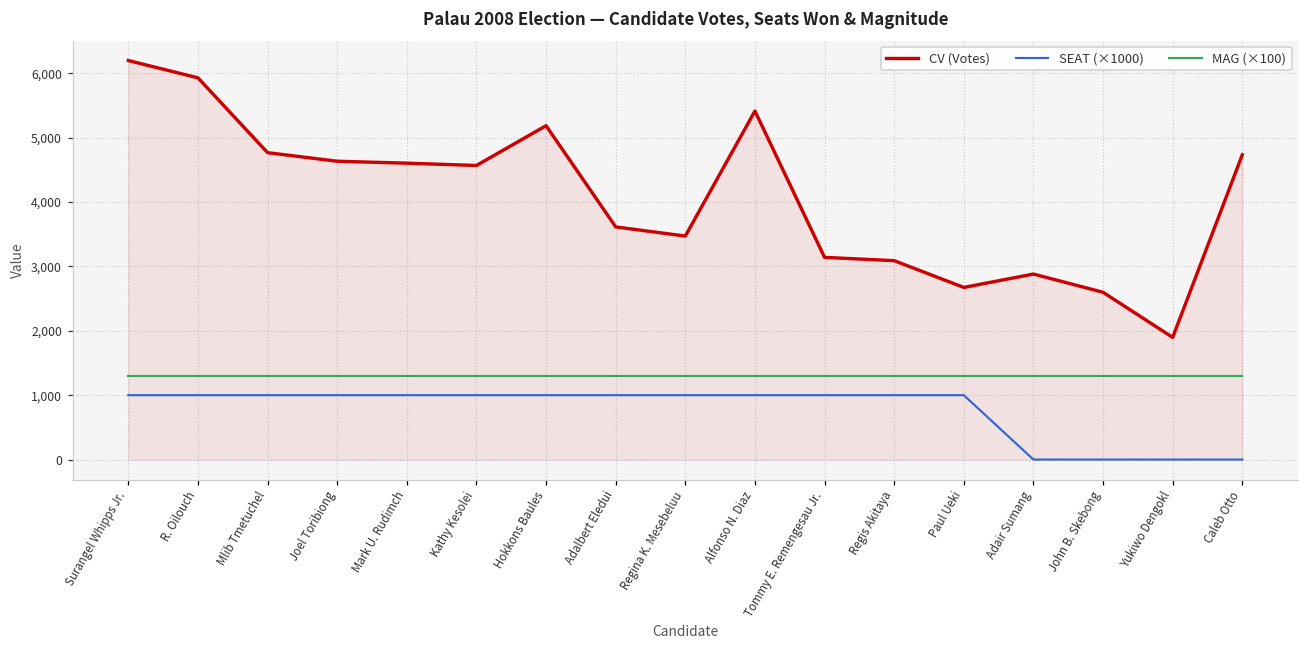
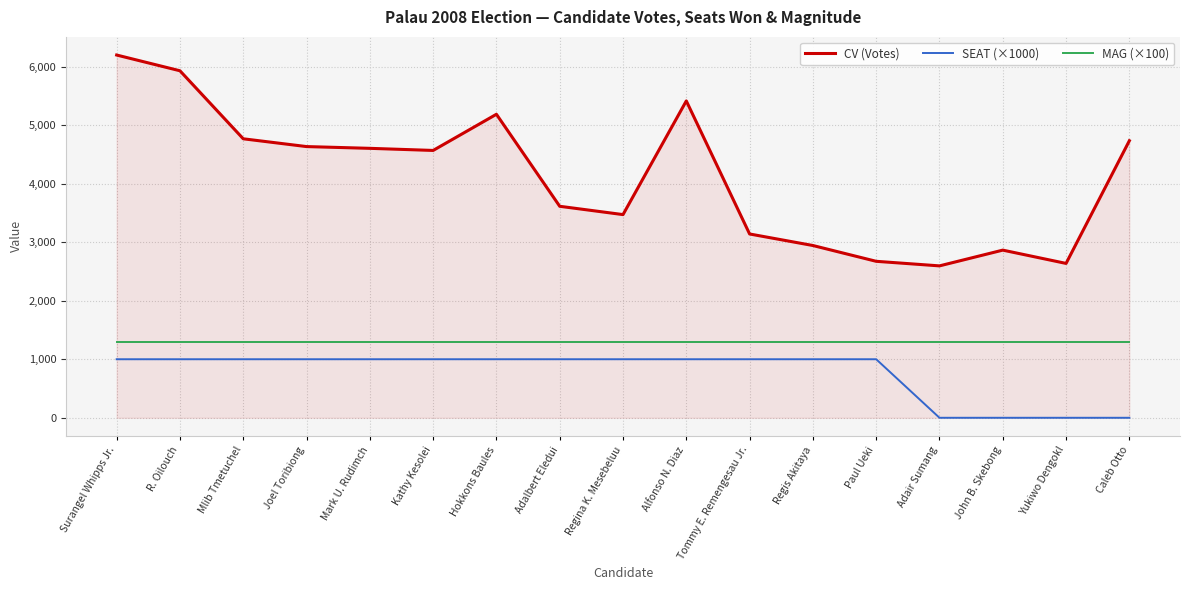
CV (Votes), Regis Akitaya: 3,100 -> 2,900
CV (Votes), Adair Sumang: 2,900 -> 2,600
CV (Votes), John B. Skebong: 2,600 -> 2,900
CV (Votes), Yukiwo Dengokl: 1,900 -> 2,600
